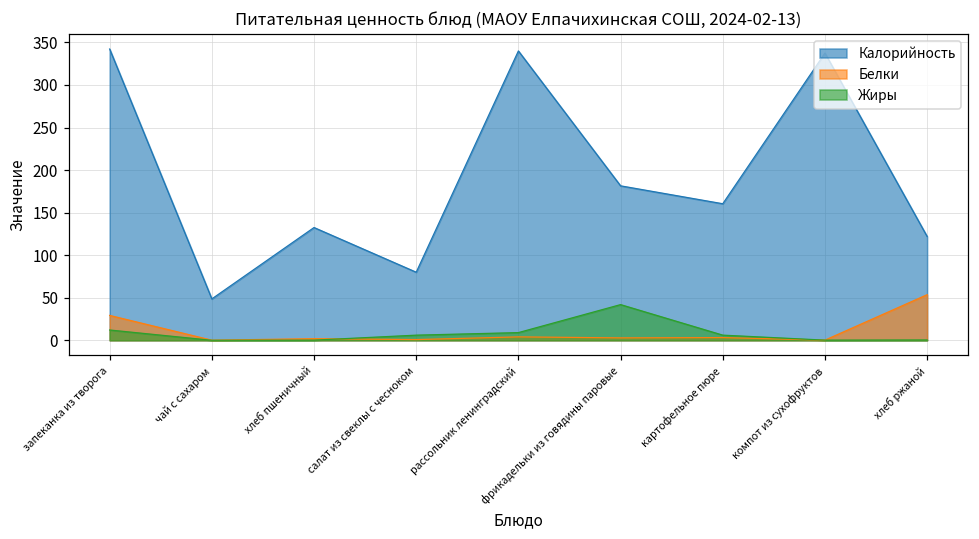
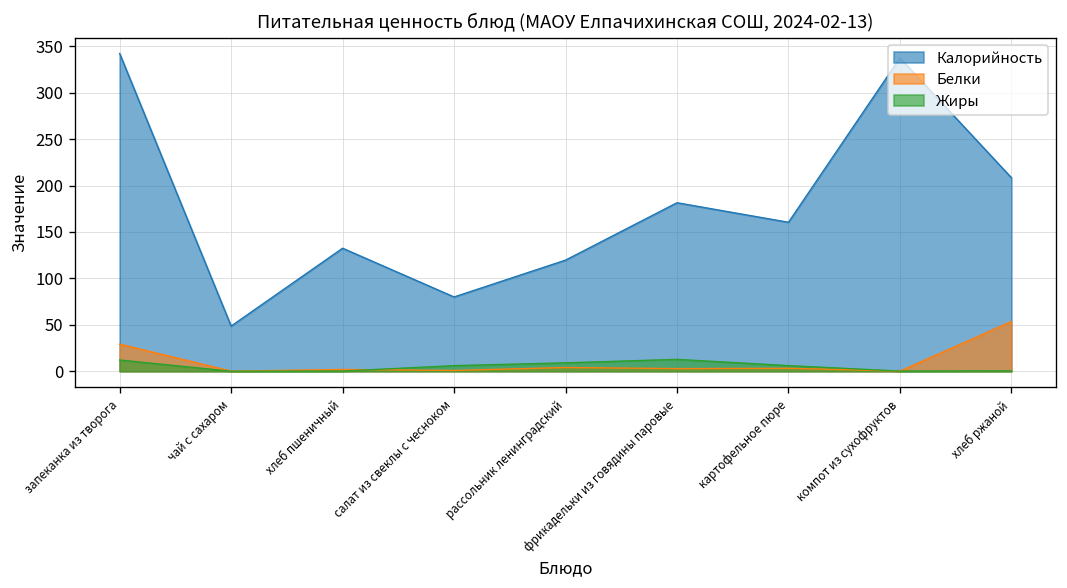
Калорийность, рассольник ленинградский: 340 -> 120
Жиры, фрикадельки из говядины паровые: 40 -> 10
Калорийность, хлеб ржаной: 120 -> 210
